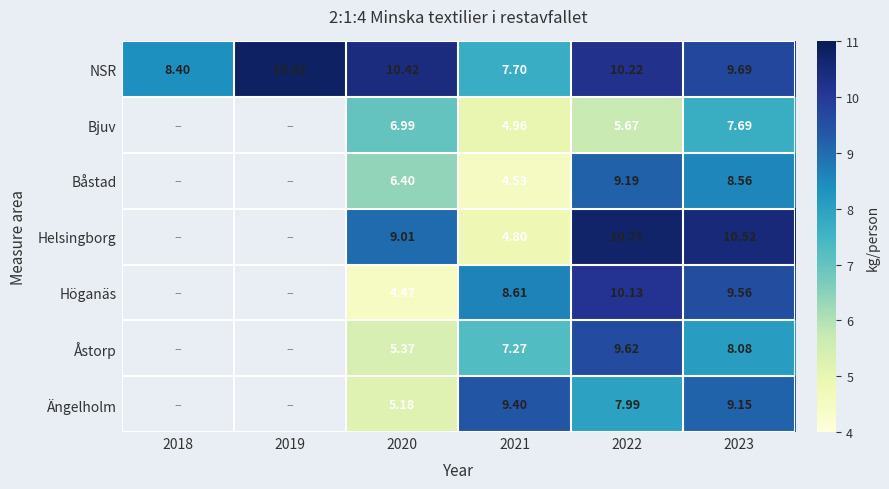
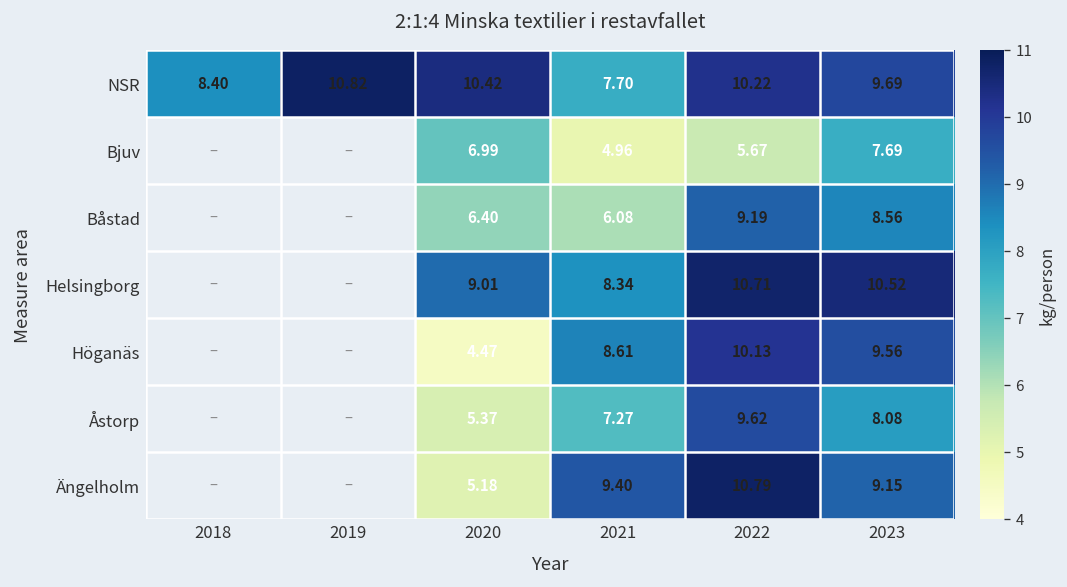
Båstad, 2021: 4.53 -> 6.08
Helsingborg, 2021: 4.80 -> 8.34
Ängelholm, 2022: 7.99 -> 10.79
